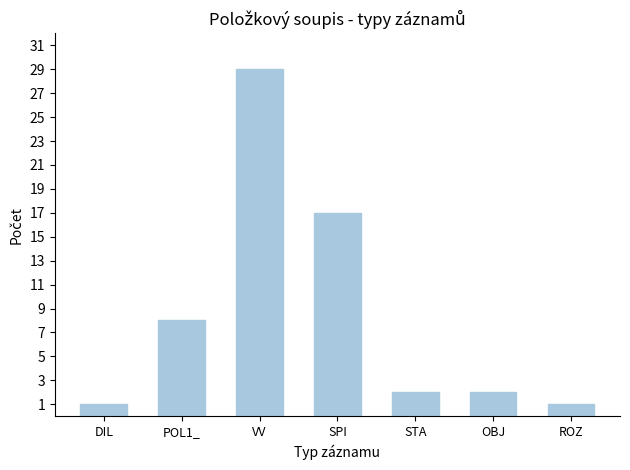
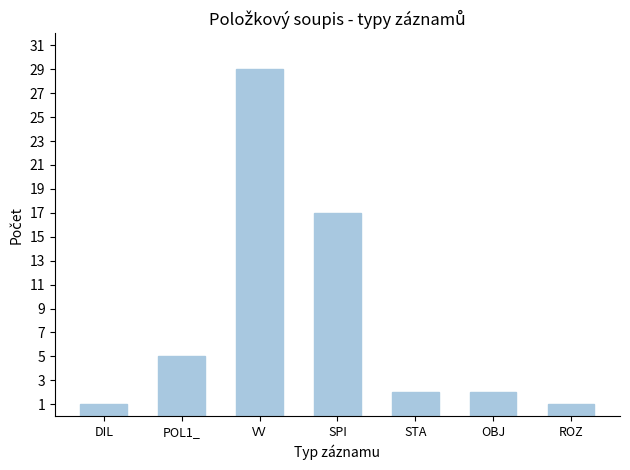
POL1_: 8 -> 5
